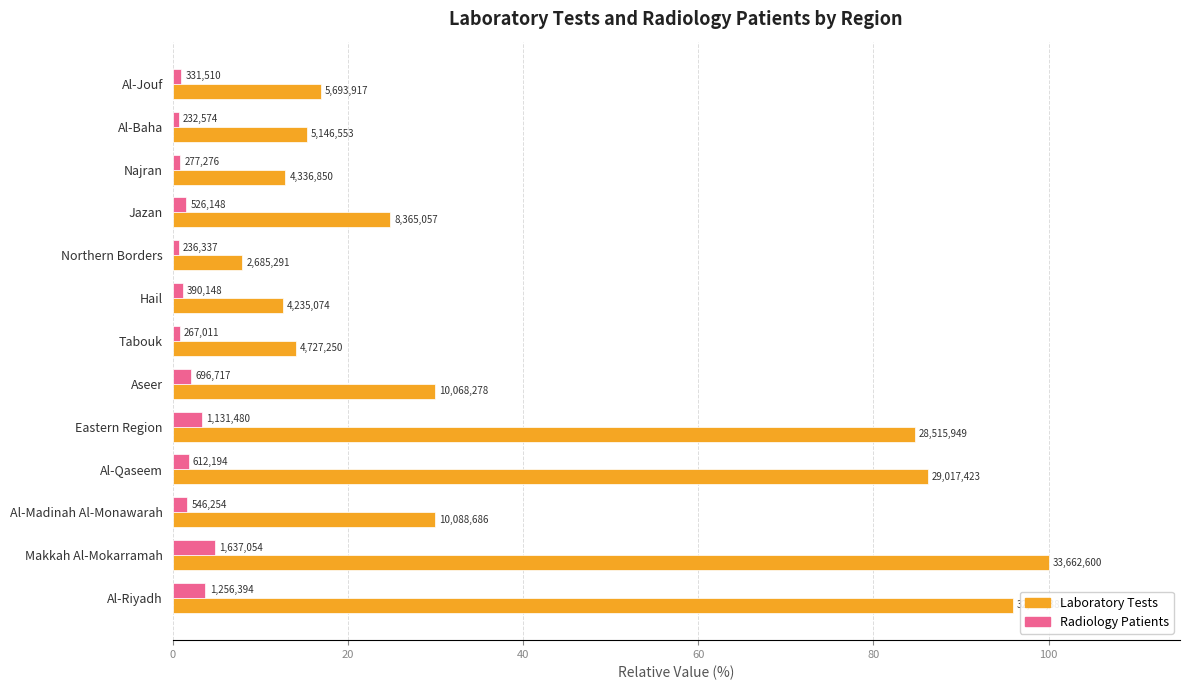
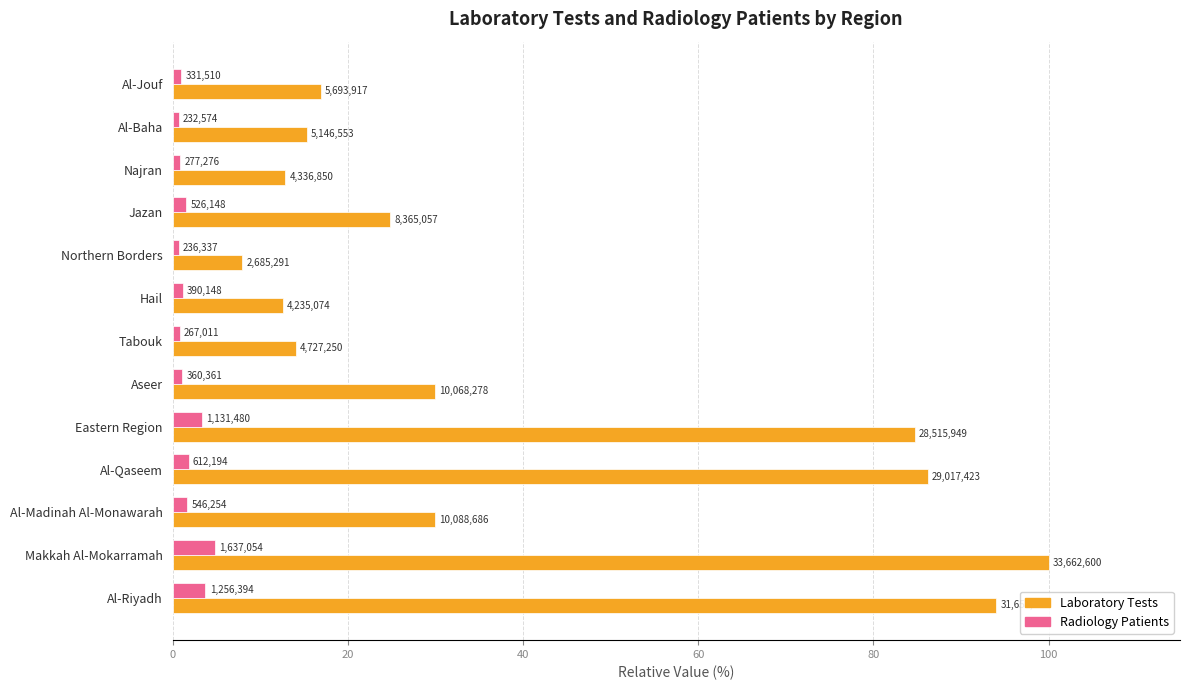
Radiology Patients, Aseer: 696,717 -> 360,361
Laboratory Tests, Al-Riyadh: 96 -> 94
